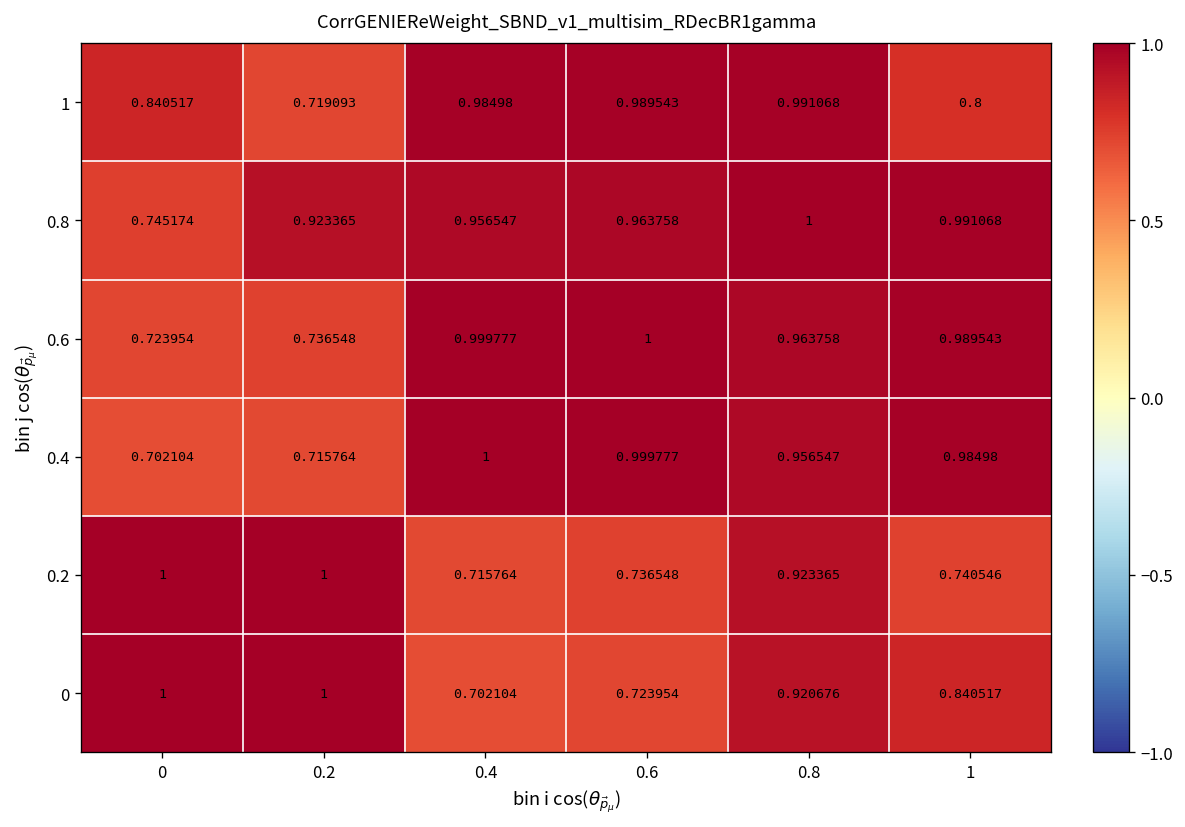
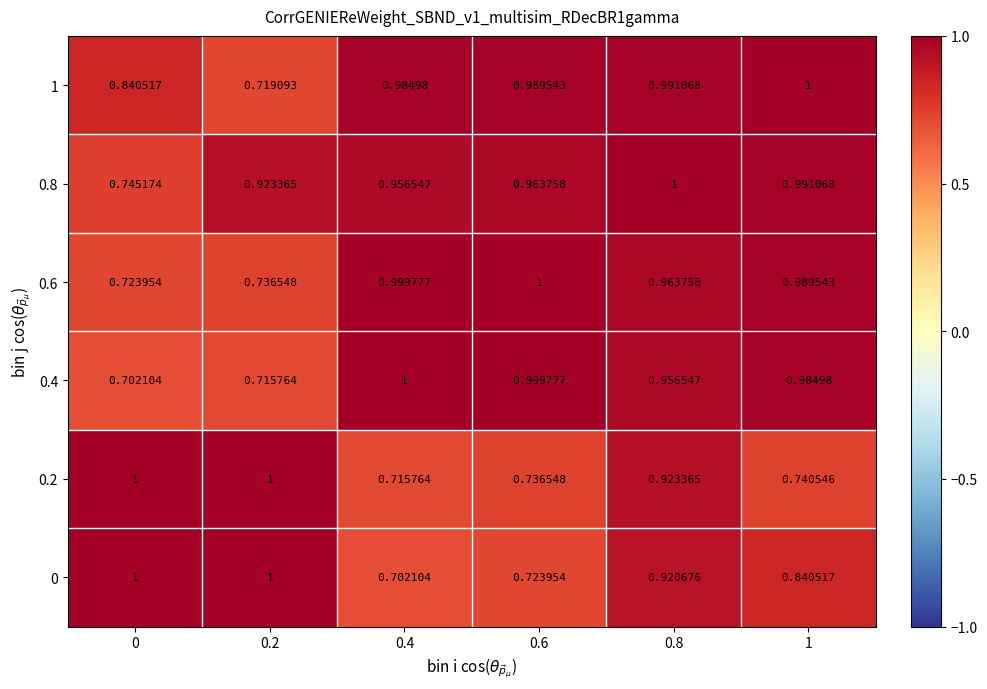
1, 1: 0.8 -> 1
